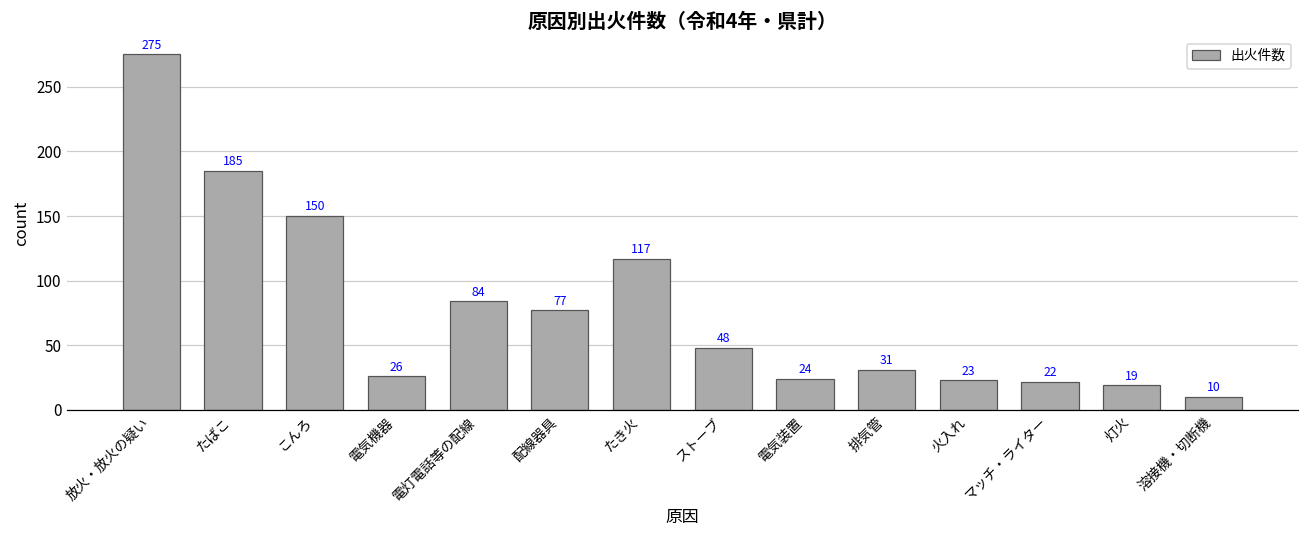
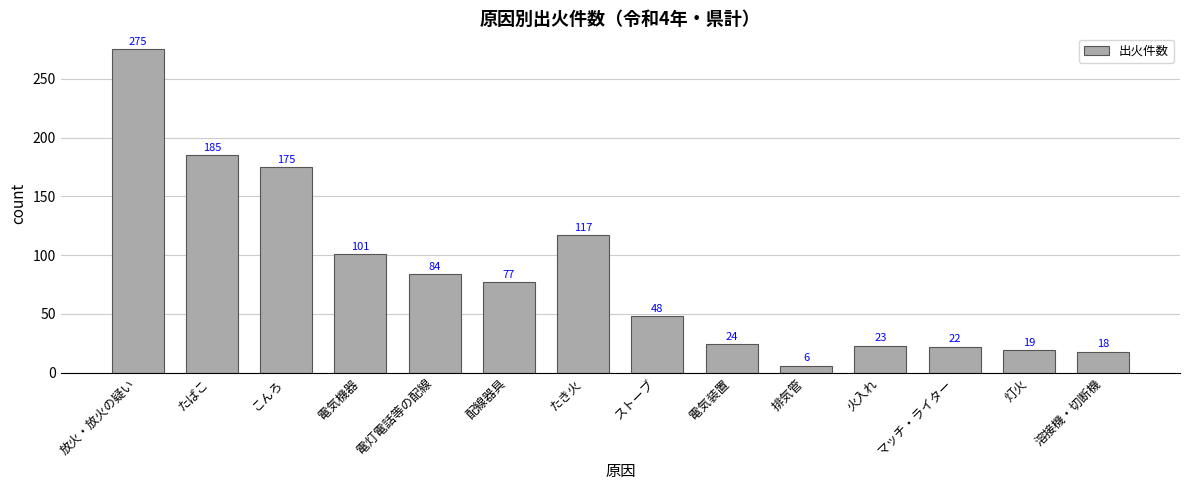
こんろ: 150 -> 175
電気機器: 26 -> 101
排気管: 31 -> 6
溶接機・切断機: 10 -> 18
